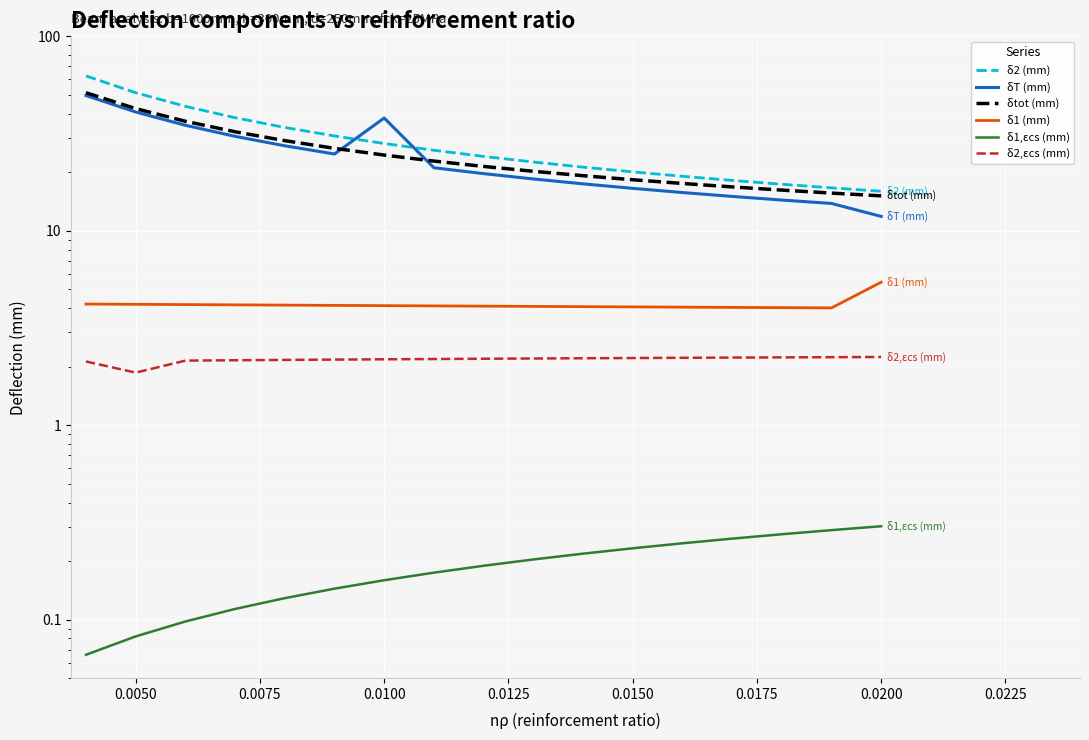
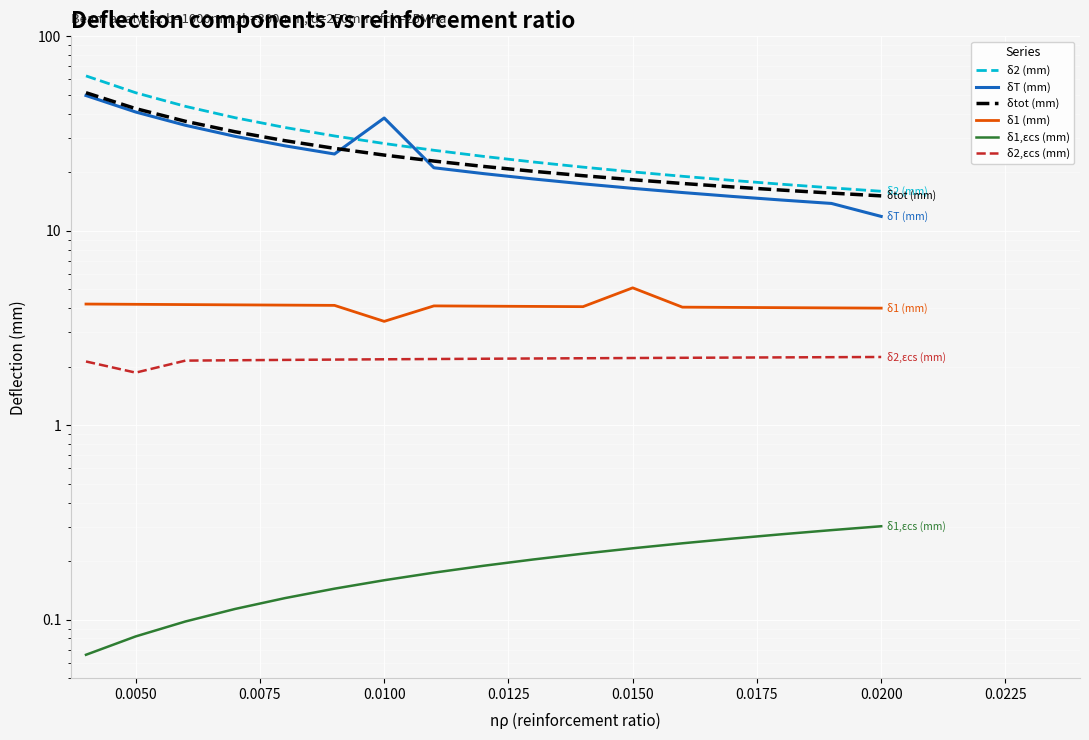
δ1 (mm), 0.0100: 4.1 -> 3.4
δ1 (mm), 0.0150: 4.1 -> 5.1
δ1 (mm), 0.0200: 5.4 -> 4.0
